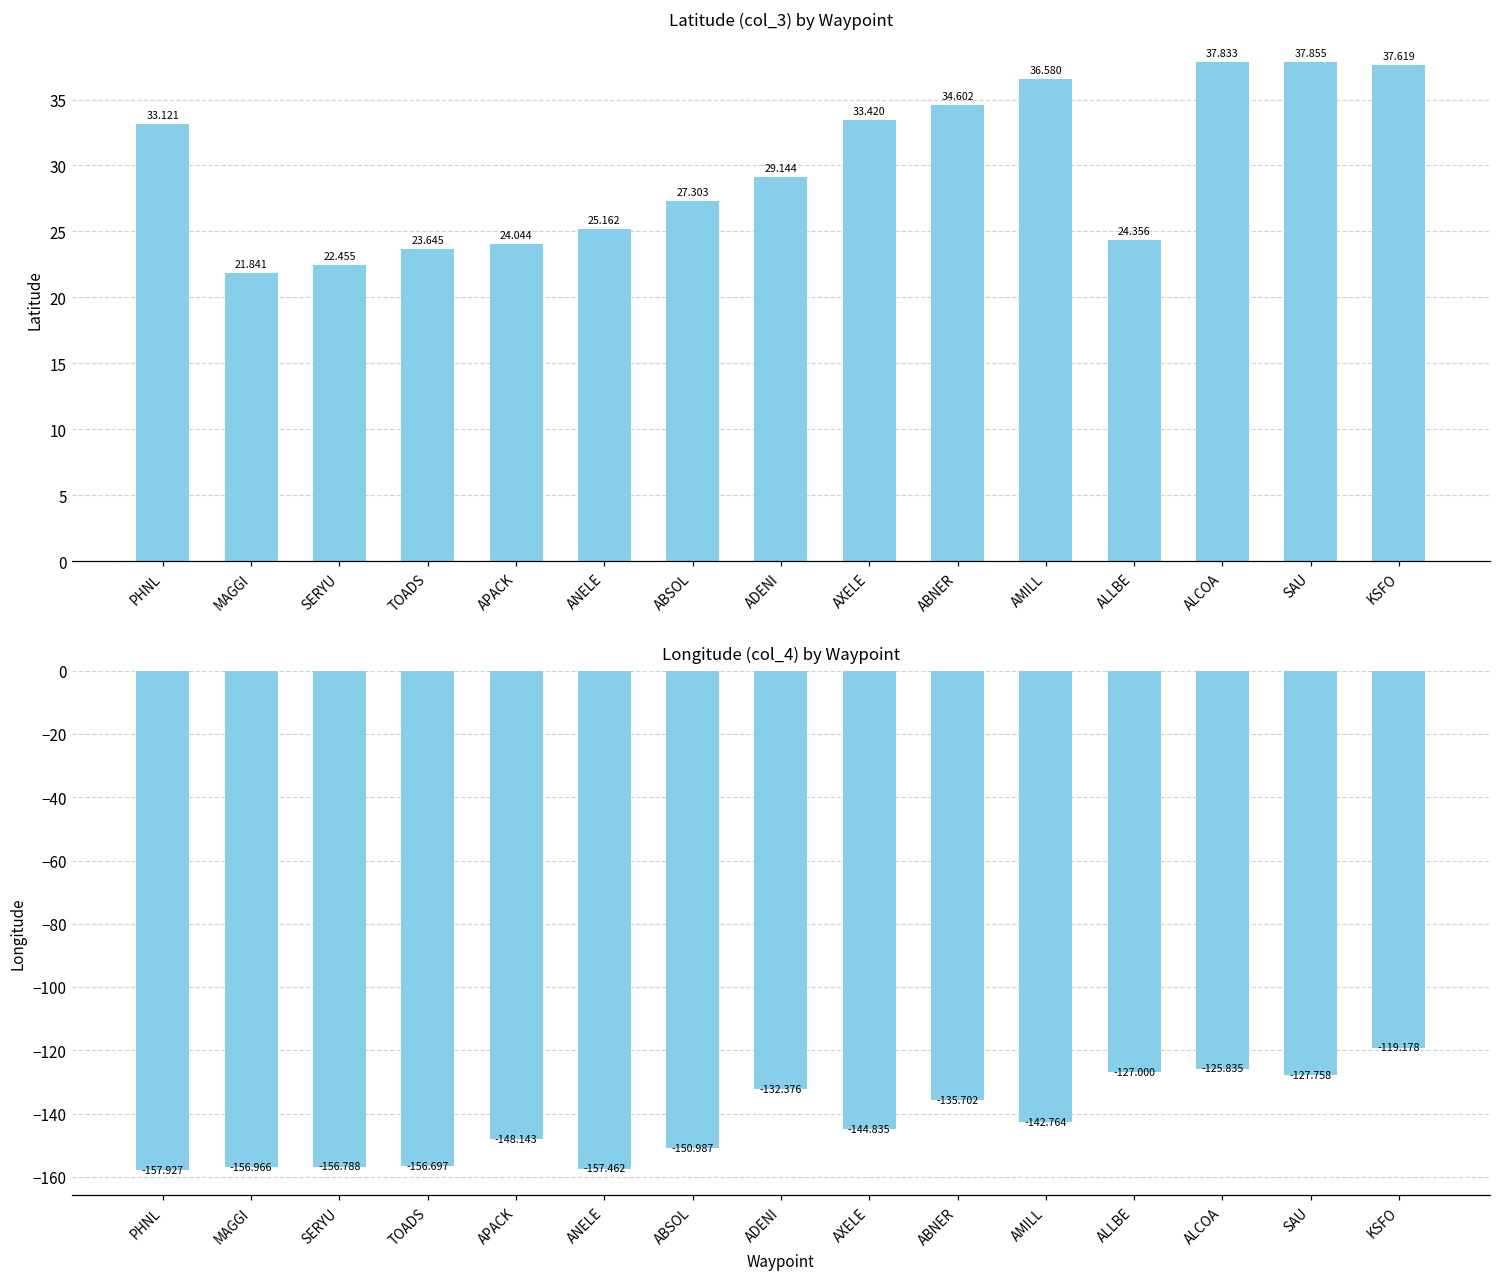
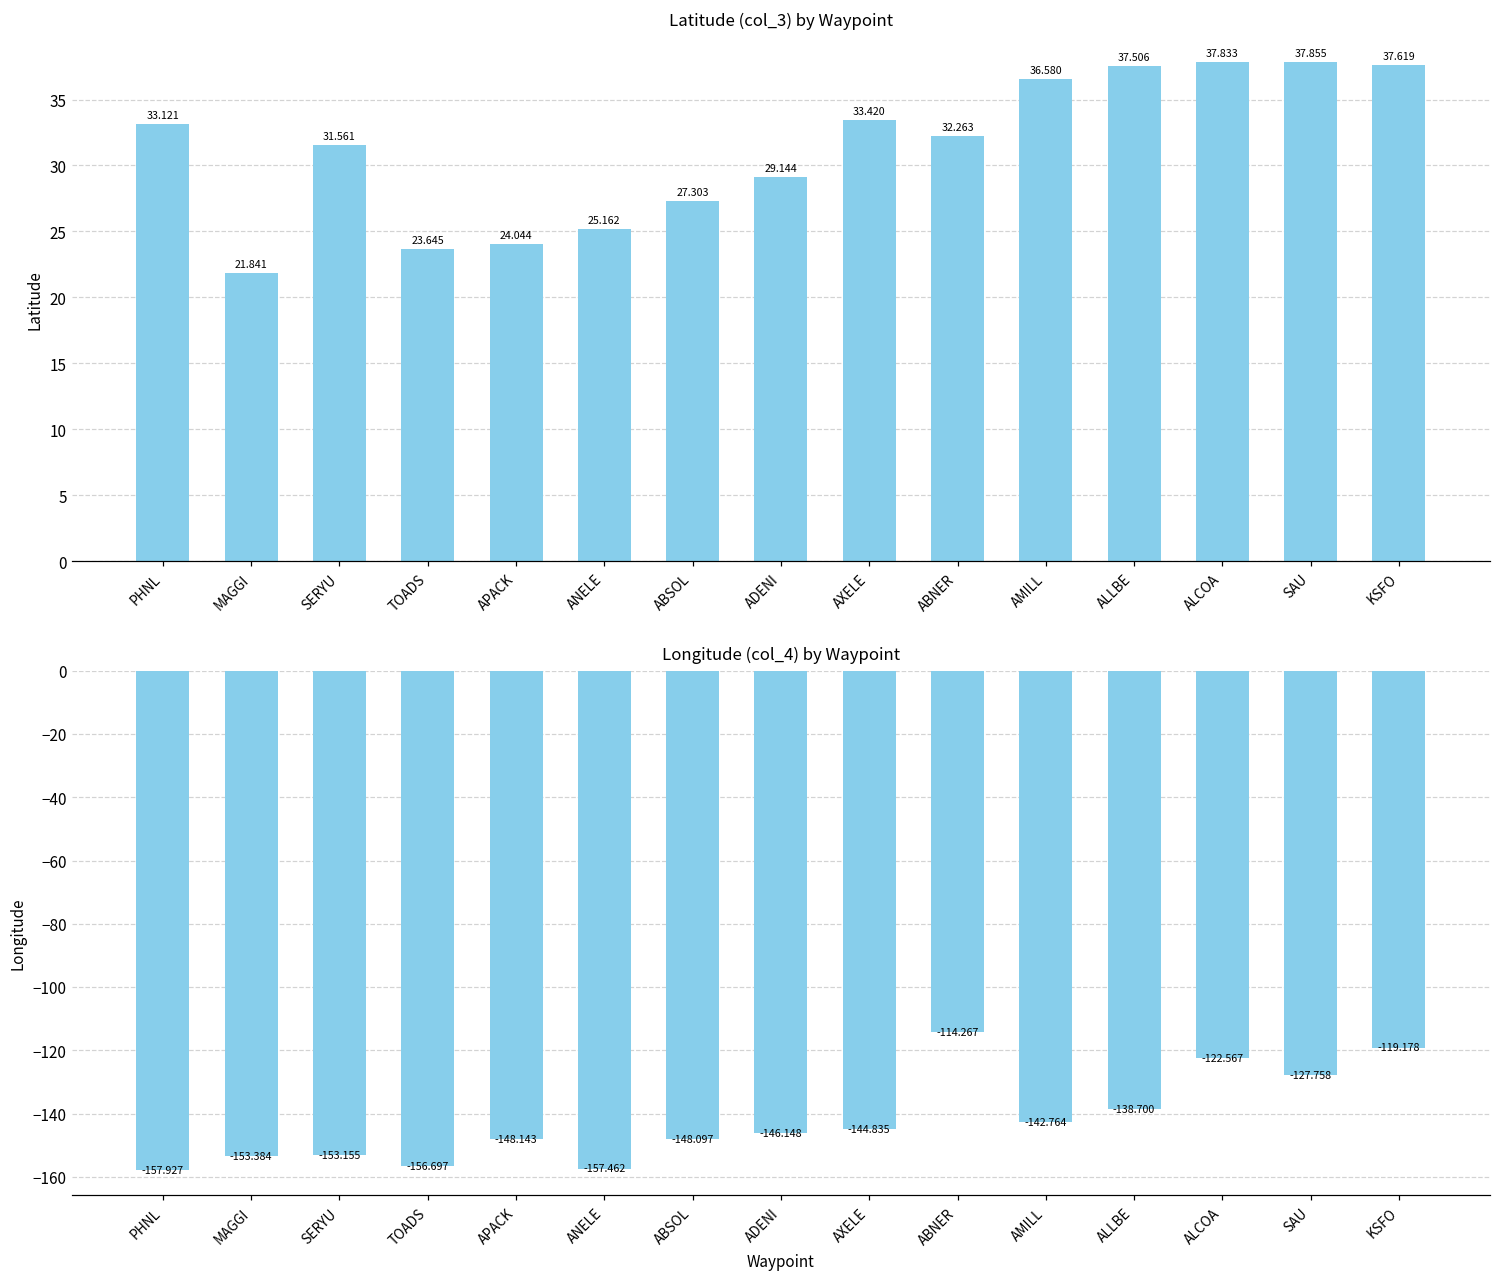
Latitude (col_3) by Waypoint, SERYU: 22.455 -> 31.561
Latitude (col_3) by Waypoint, ABNER: 34.602 -> 32.263
Latitude (col_3) by Waypoint, ALLBE: 24.356 -> 37.506
Longitude (col_4) by Waypoint, MAGGI: -156.966 -> -153.384
Longitude (col_4) by Waypoint, SERYU: -156.788 -> -153.155
Longitude (col_4) by Waypoint, ABSOL: -150.987 -> -148.097
Longitude (col_4) by Waypoint, ADENI: -132.376 -> -146.148
Longitude (col_4) by Waypoint, ABNER: -135.702 -> -114.267
Longitude (col_4) by Waypoint, ALLBE: -127.000 -> -138.700
Longitude (col_4) by Waypoint, ALCOA: -125.835 -> -122.567
